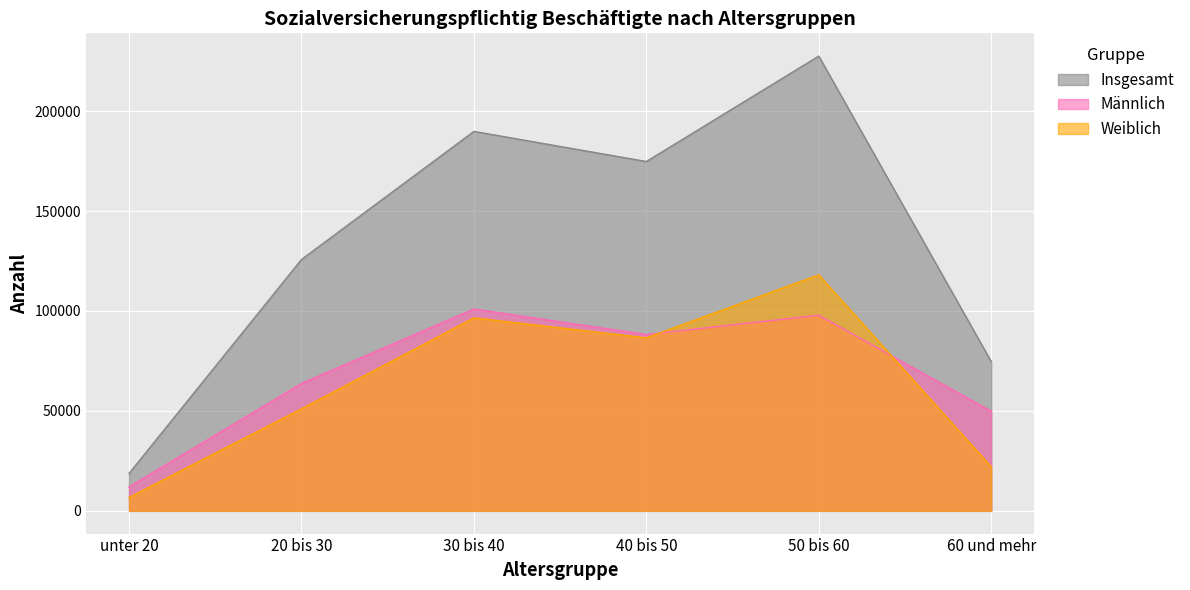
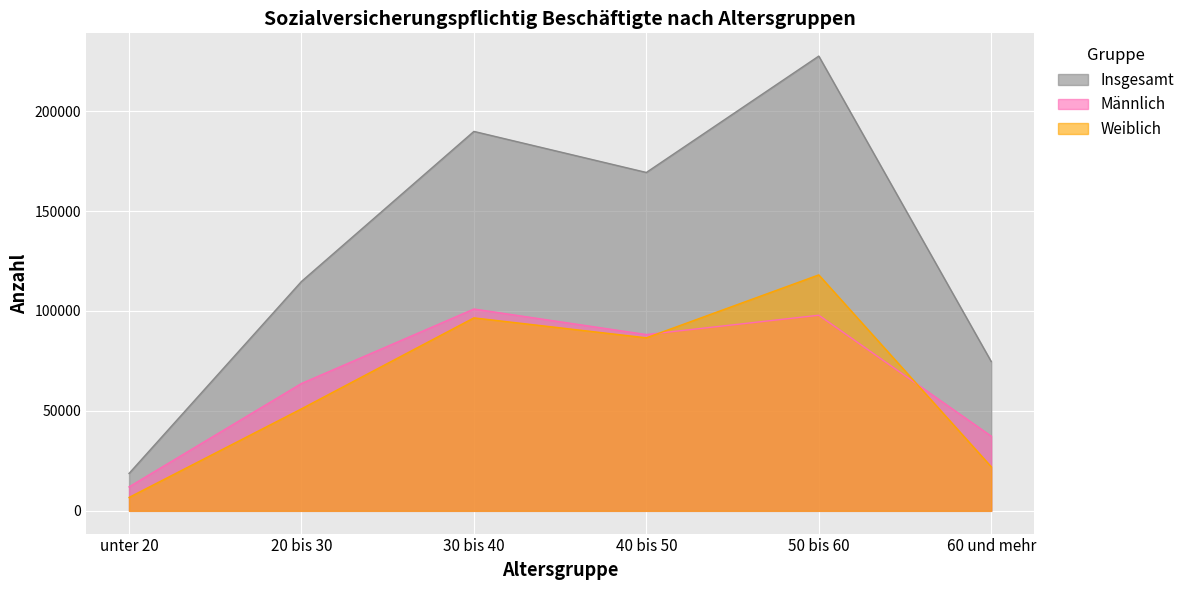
Insgesamt, 20 bis 30: 126000 -> 115000
Insgesamt, 40 bis 50: 175000 -> 169000
Männlich, 60 und mehr: 50000 -> 37000
